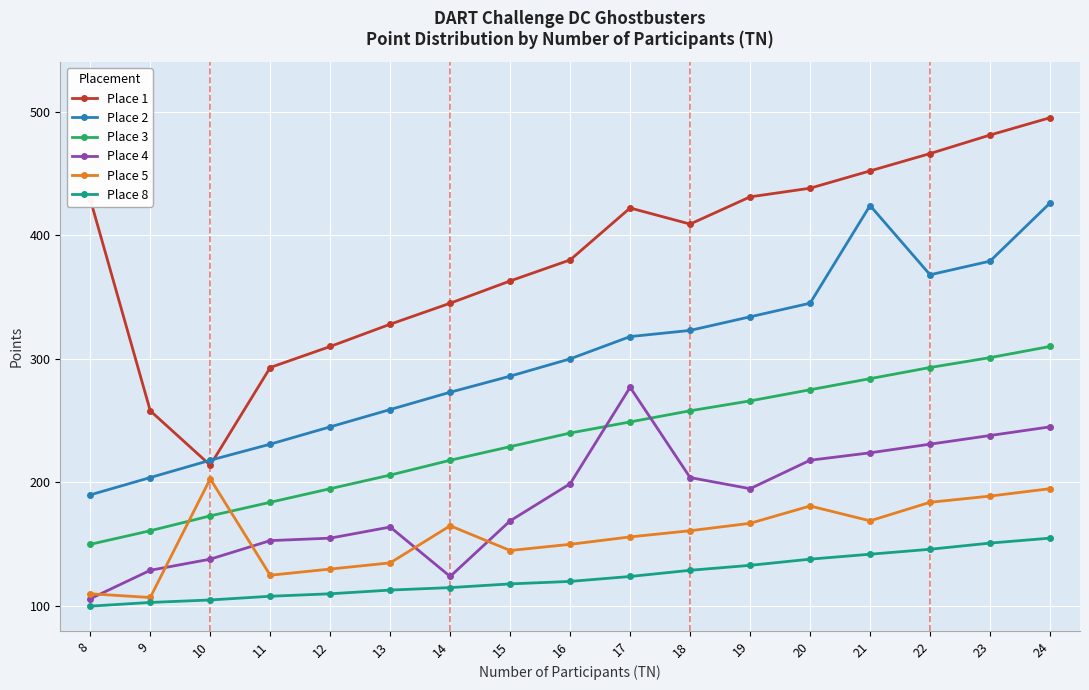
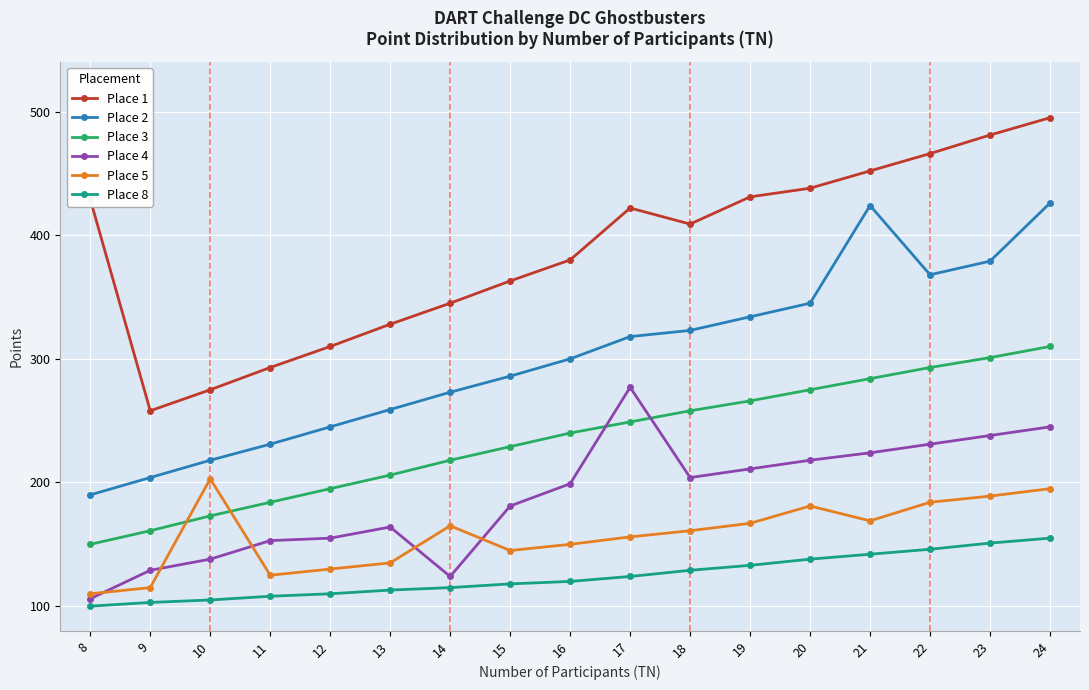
Place 5, 9: 107 -> 115
Place 1, 10: 214 -> 275
Place 4, 15: 169 -> 181
Place 4, 19: 195 -> 211
